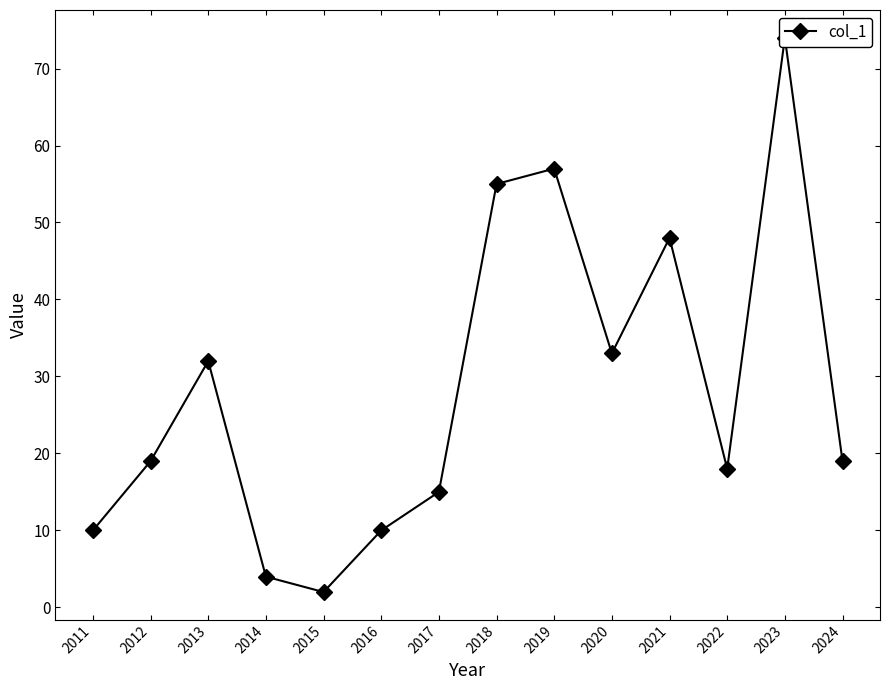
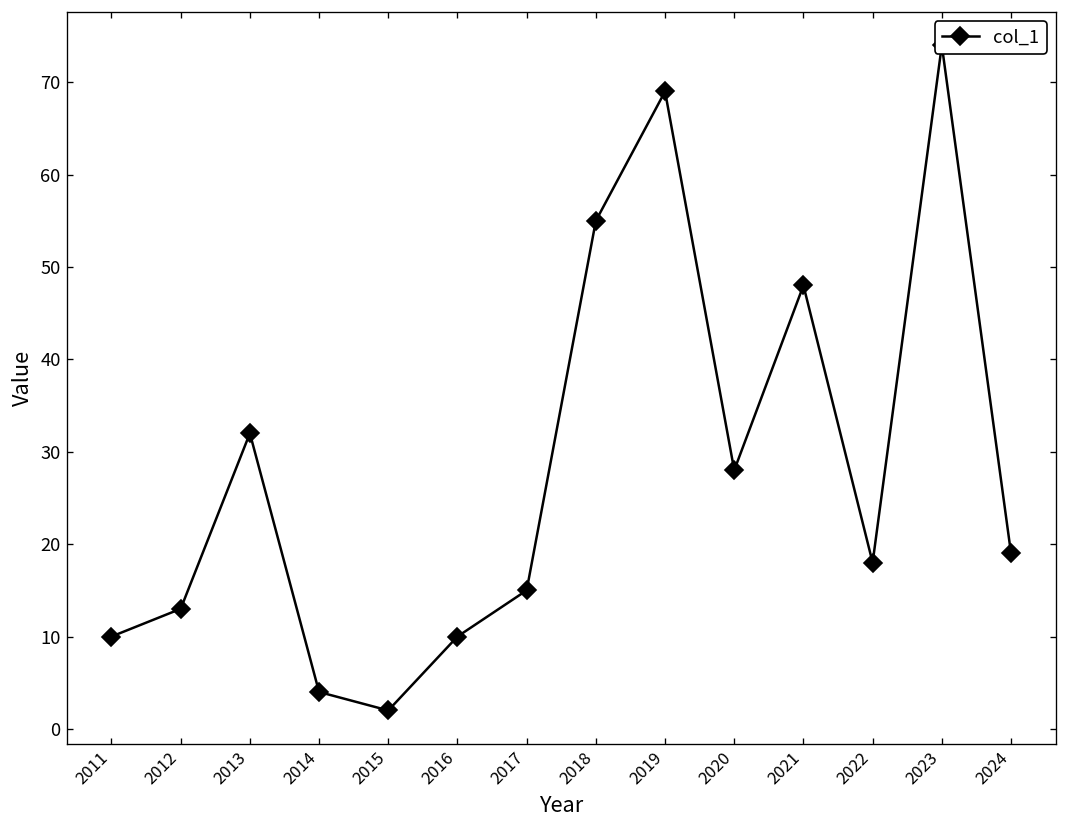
2012: 19 -> 13
2019: 57 -> 69
2020: 33 -> 28
